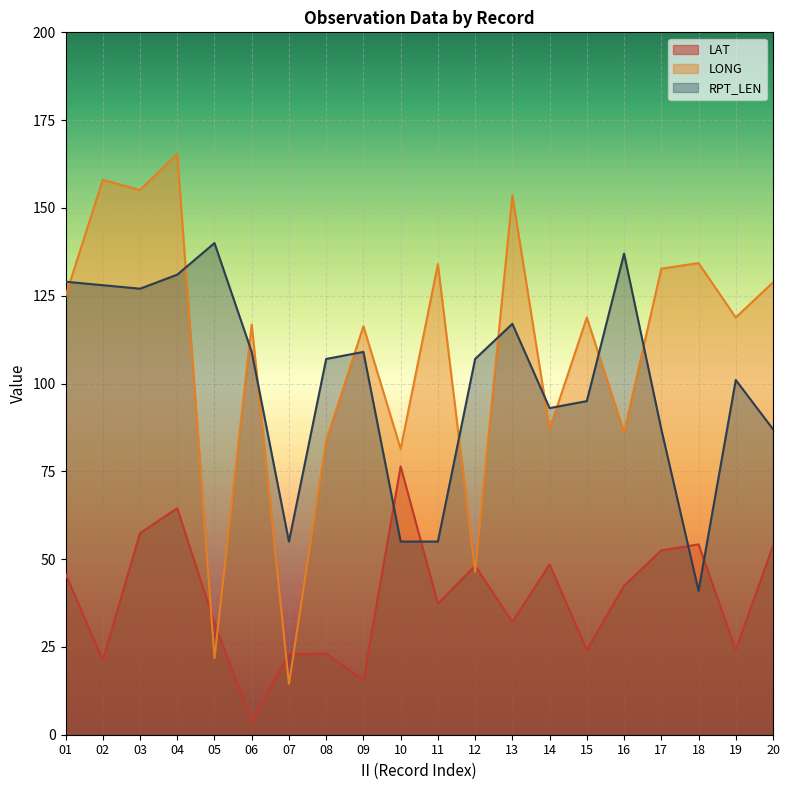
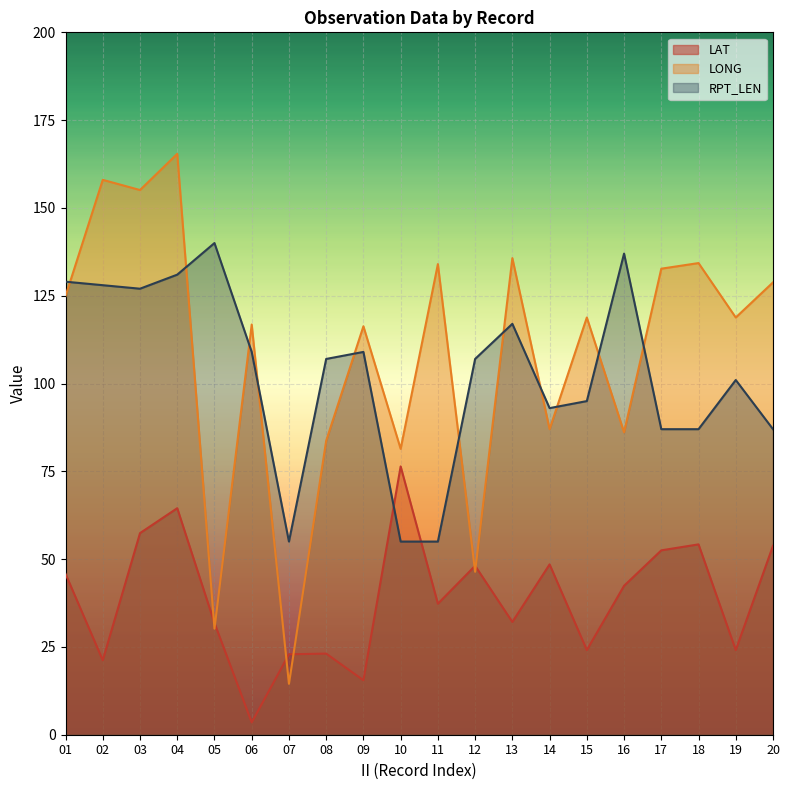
LONG, 05: 22 -> 30
LONG, 13: 154 -> 136
RPT_LEN, 18: 41 -> 87
